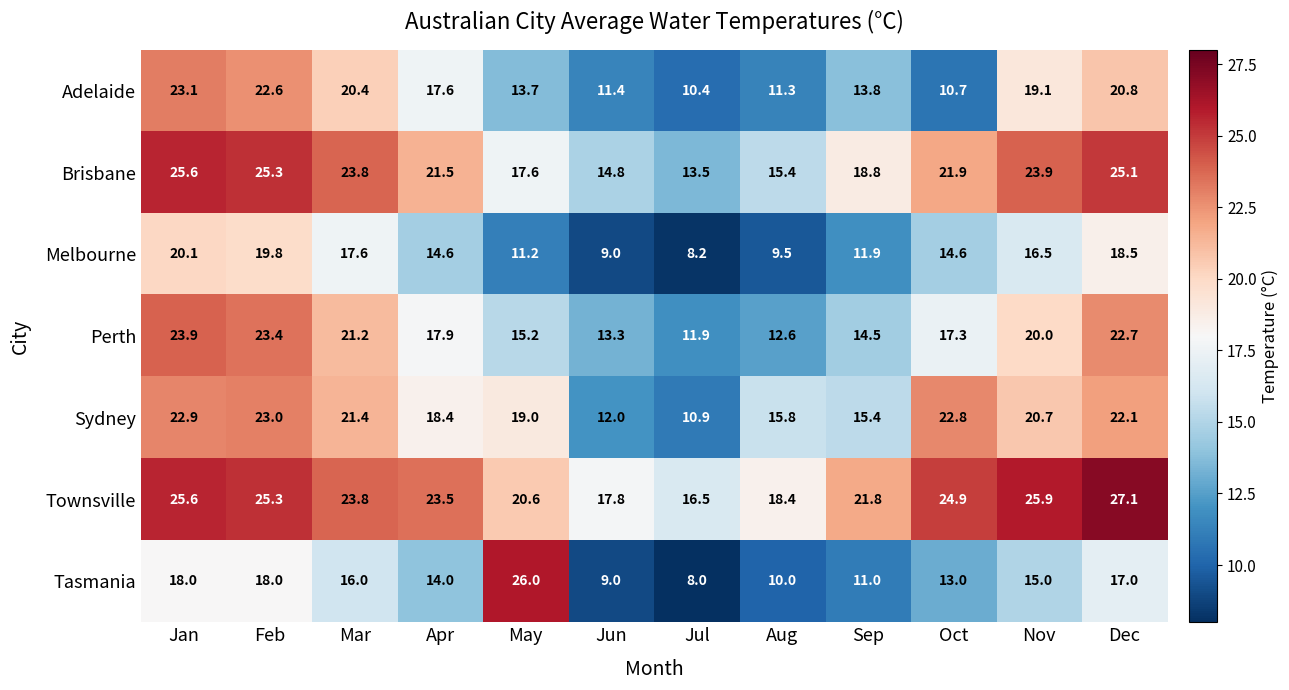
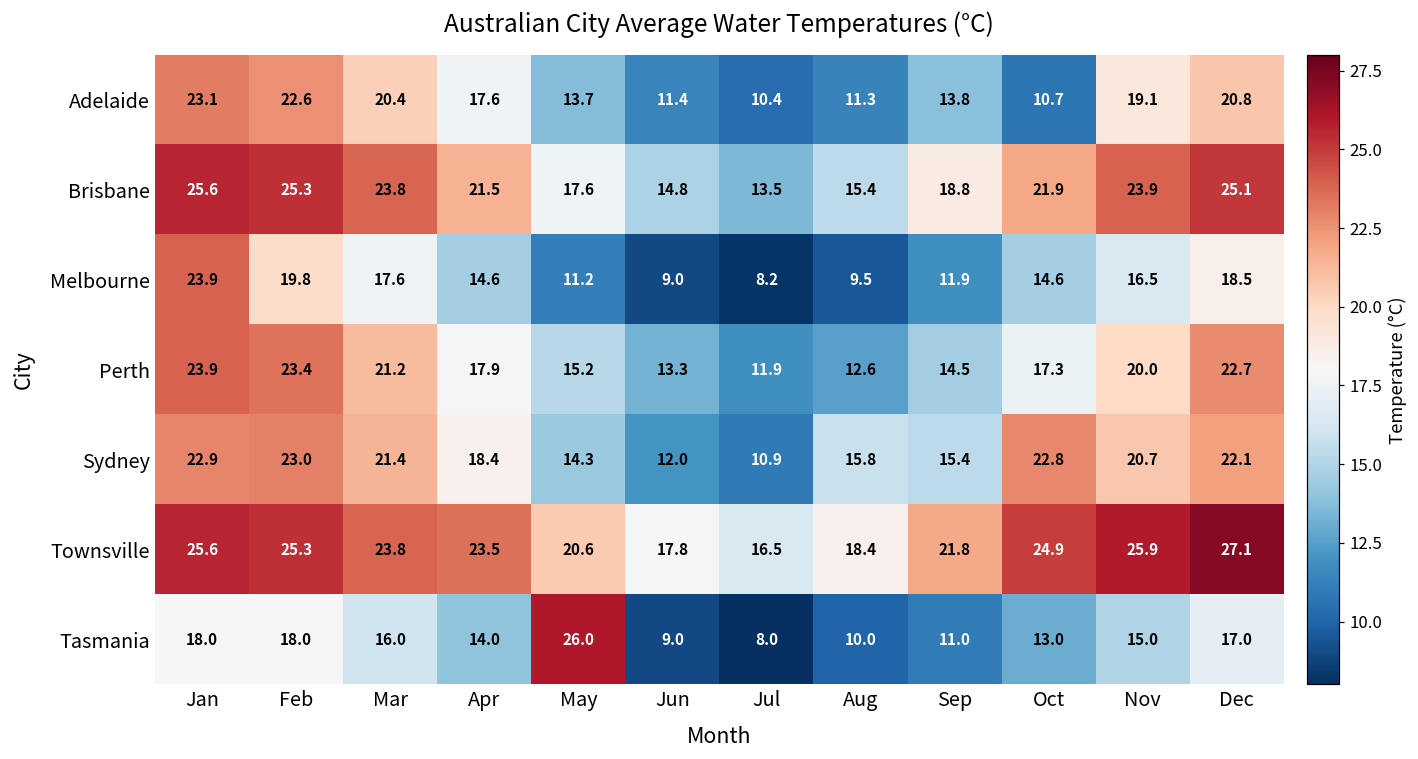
Melbourne, Jan: 20.1 -> 23.9
Sydney, May: 19.0 -> 14.3
